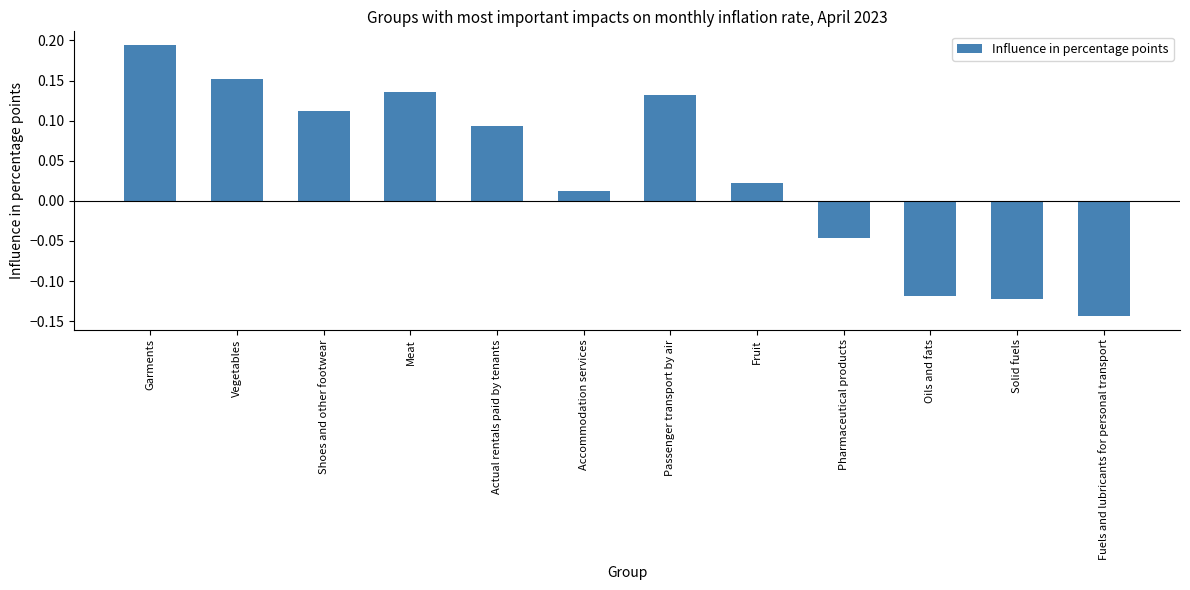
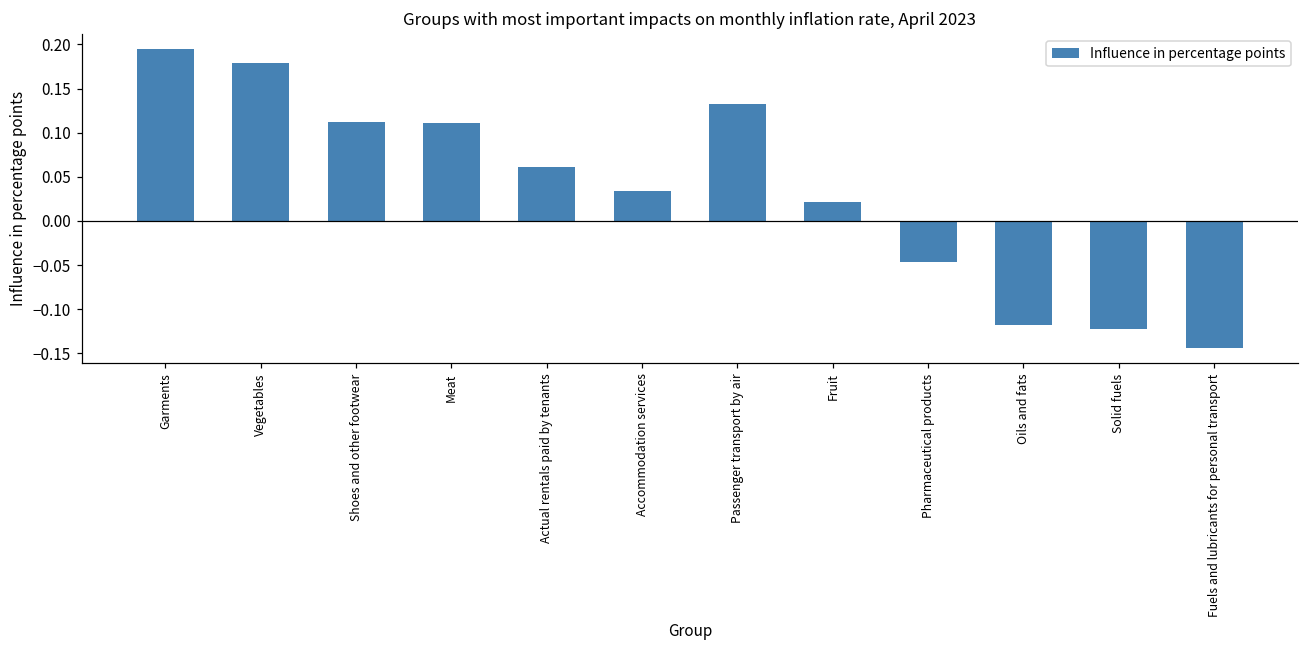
Vegetables: 0.15 -> 0.18
Meat: 0.14 -> 0.11
Actual rentals paid by tenants: 0.09 -> 0.06
Accommodation services: 0.01 -> 0.03
